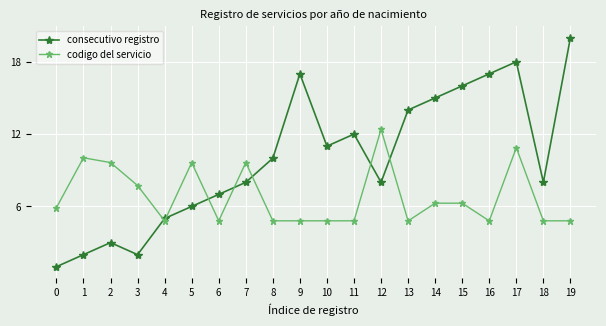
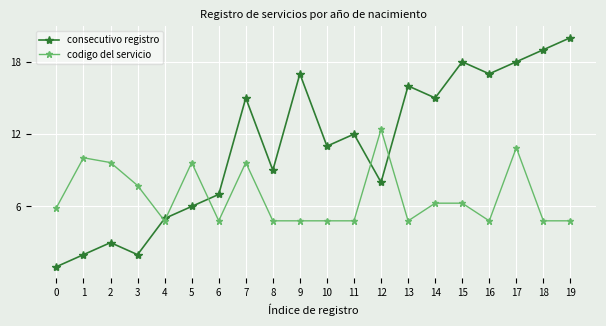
consecutivo registro, 7: 8 -> 15
consecutivo registro, 8: 10 -> 9
consecutivo registro, 13: 14 -> 16
consecutivo registro, 15: 16 -> 18
consecutivo registro, 18: 8 -> 19
